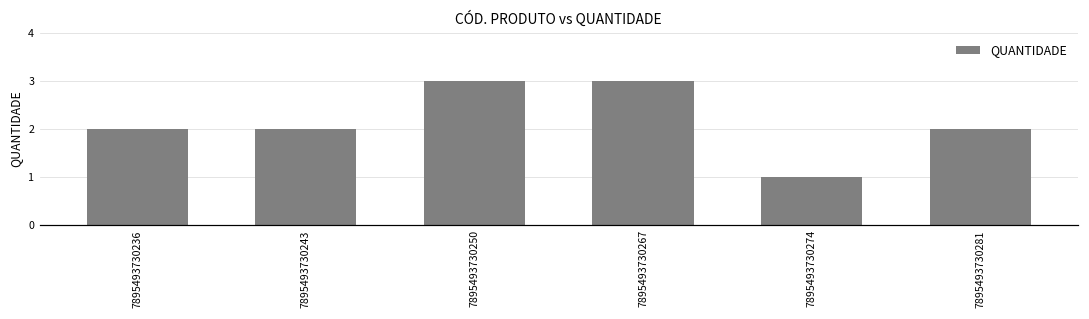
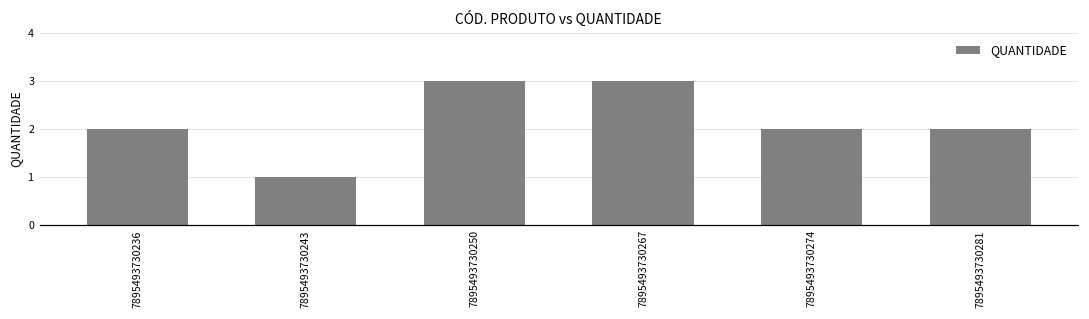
7895493730243: 2 -> 1
7895493730274: 1 -> 2
